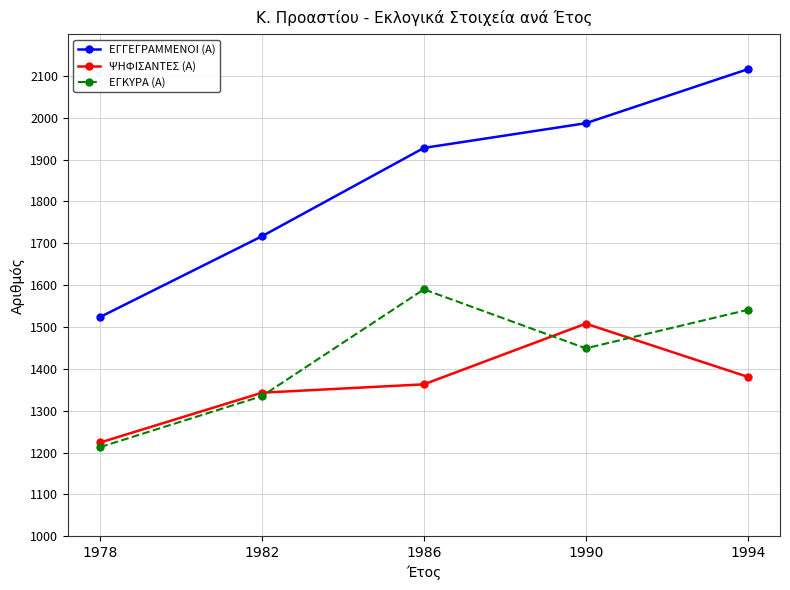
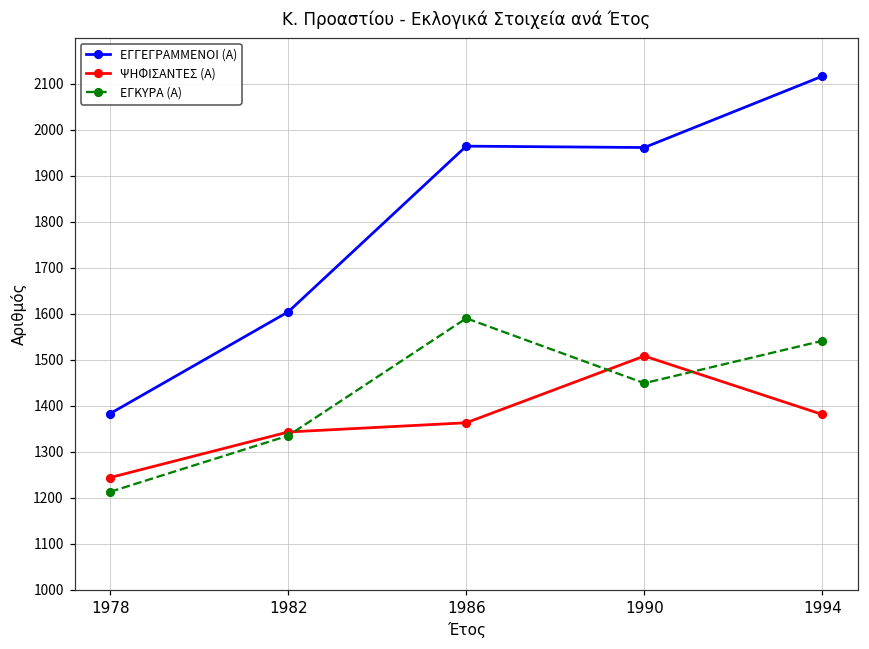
ΕΓΓΕΓΡΑΜΜΕΝΟΙ (Α), 1978: 1520 -> 1380
ΨΗΦΙΣΑΝΤΕΣ (Α), 1978: 1220 -> 1240
ΕΓΓΕΓΡΑΜΜΕΝΟΙ (Α), 1982: 1720 -> 1600
ΕΓΓΕΓΡΑΜΜΕΝΟΙ (Α), 1986: 1930 -> 1960
ΕΓΓΕΓΡΑΜΜΕΝΟΙ (Α), 1990: 1990 -> 1960
